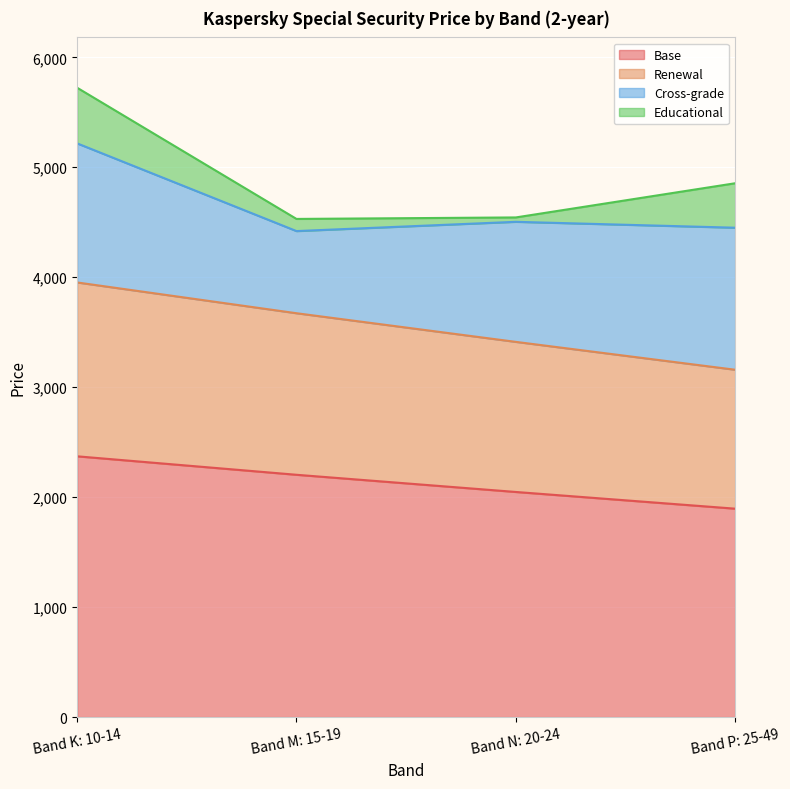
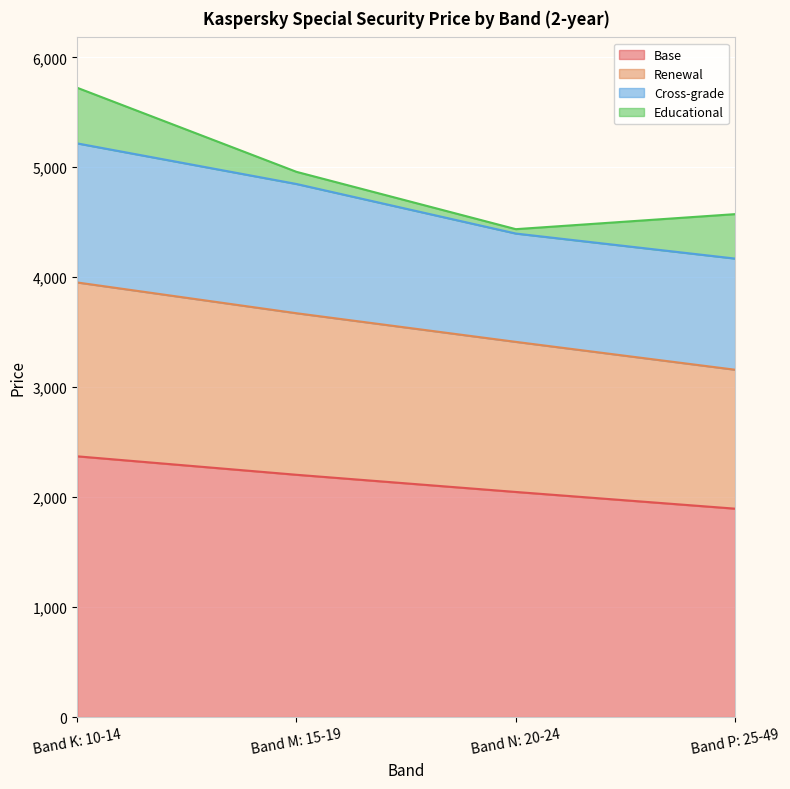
Cross-grade, Band M: 15-19: 750 -> 1,180
Cross-grade, Band N: 20-24: 1,090 -> 990
Cross-grade, Band P: 25-49: 1,290 -> 1,010
